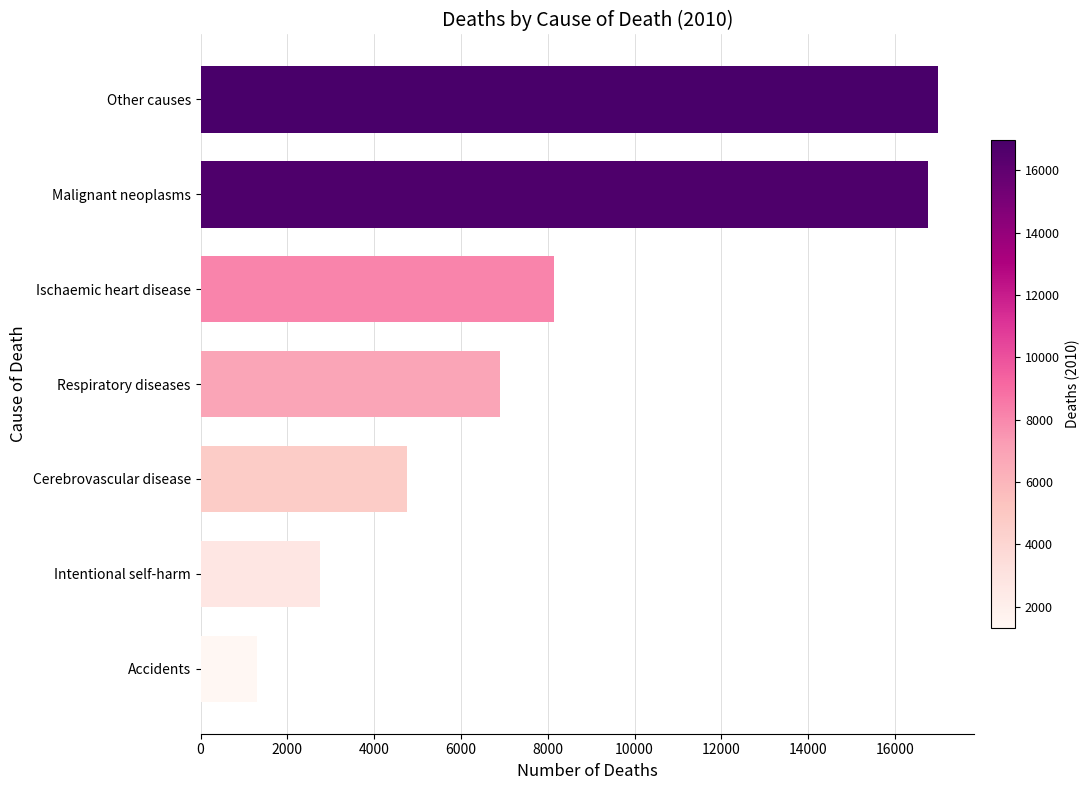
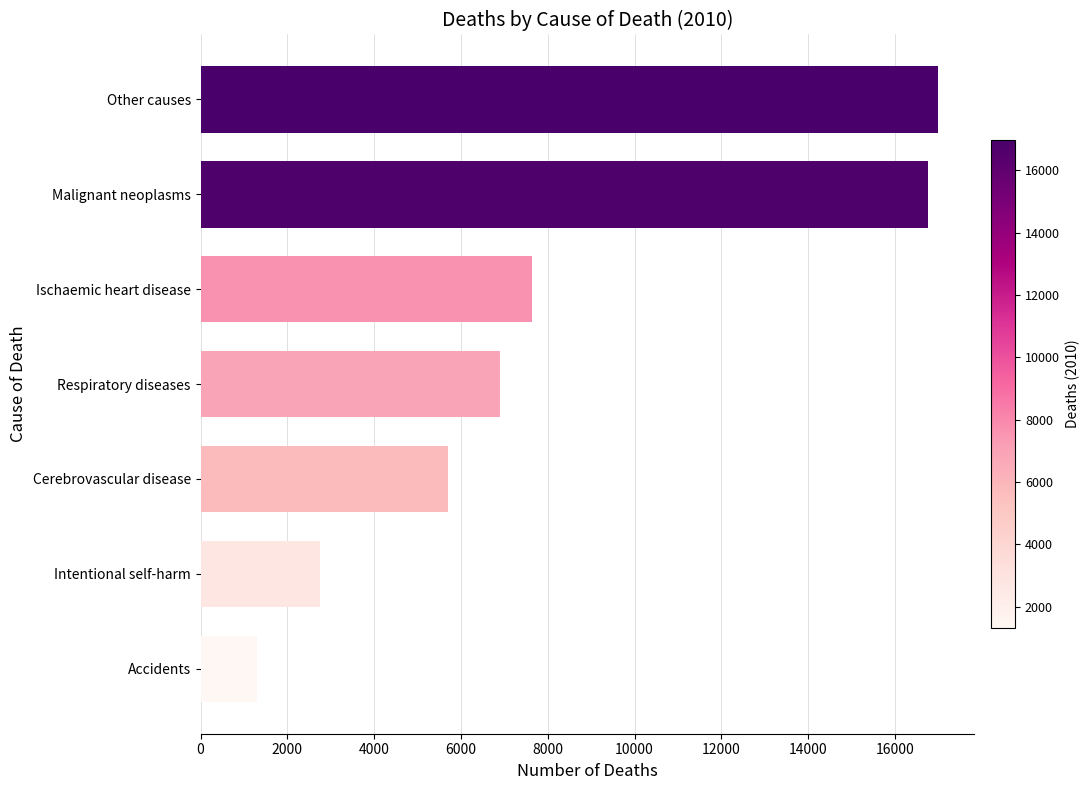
Ischaemic heart disease: 8100 -> 7600
Cerebrovascular disease: 4800 -> 5700
